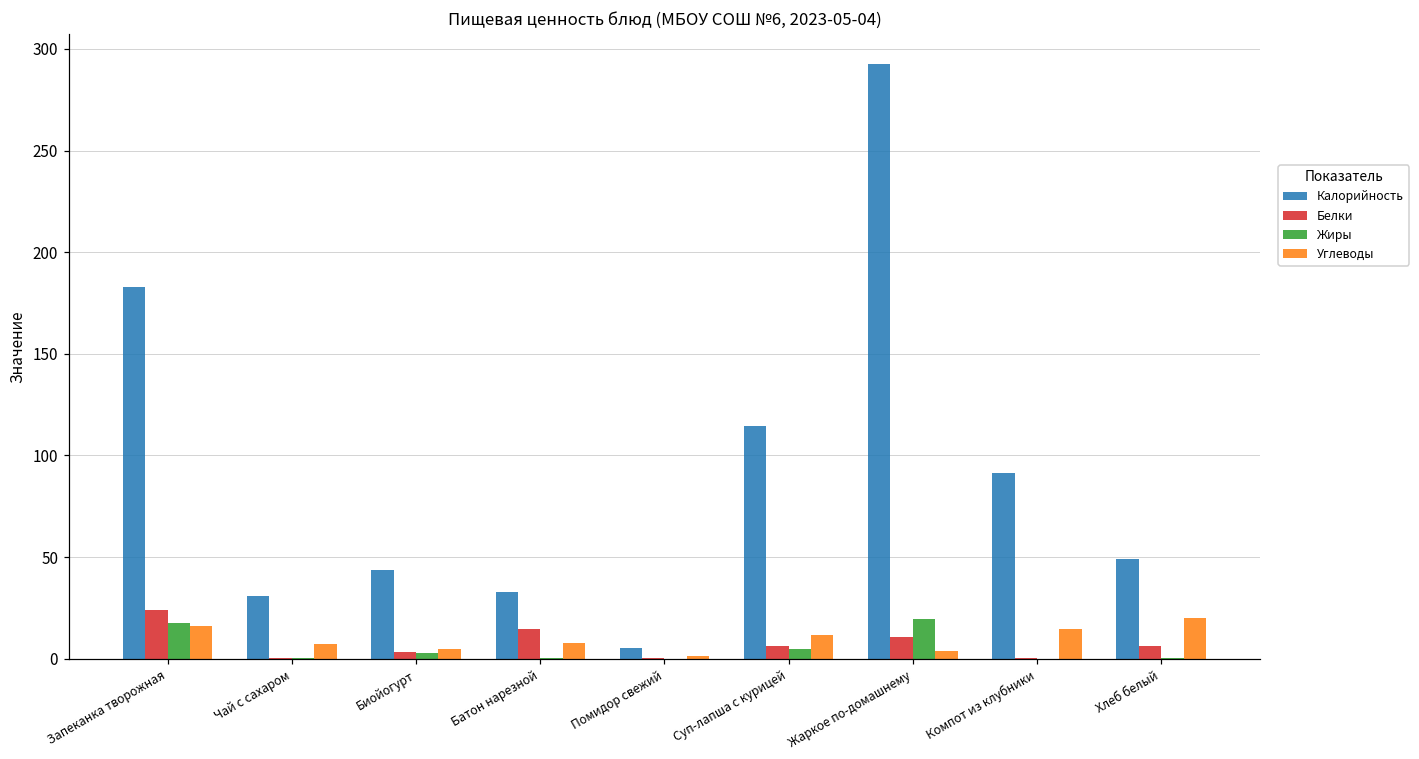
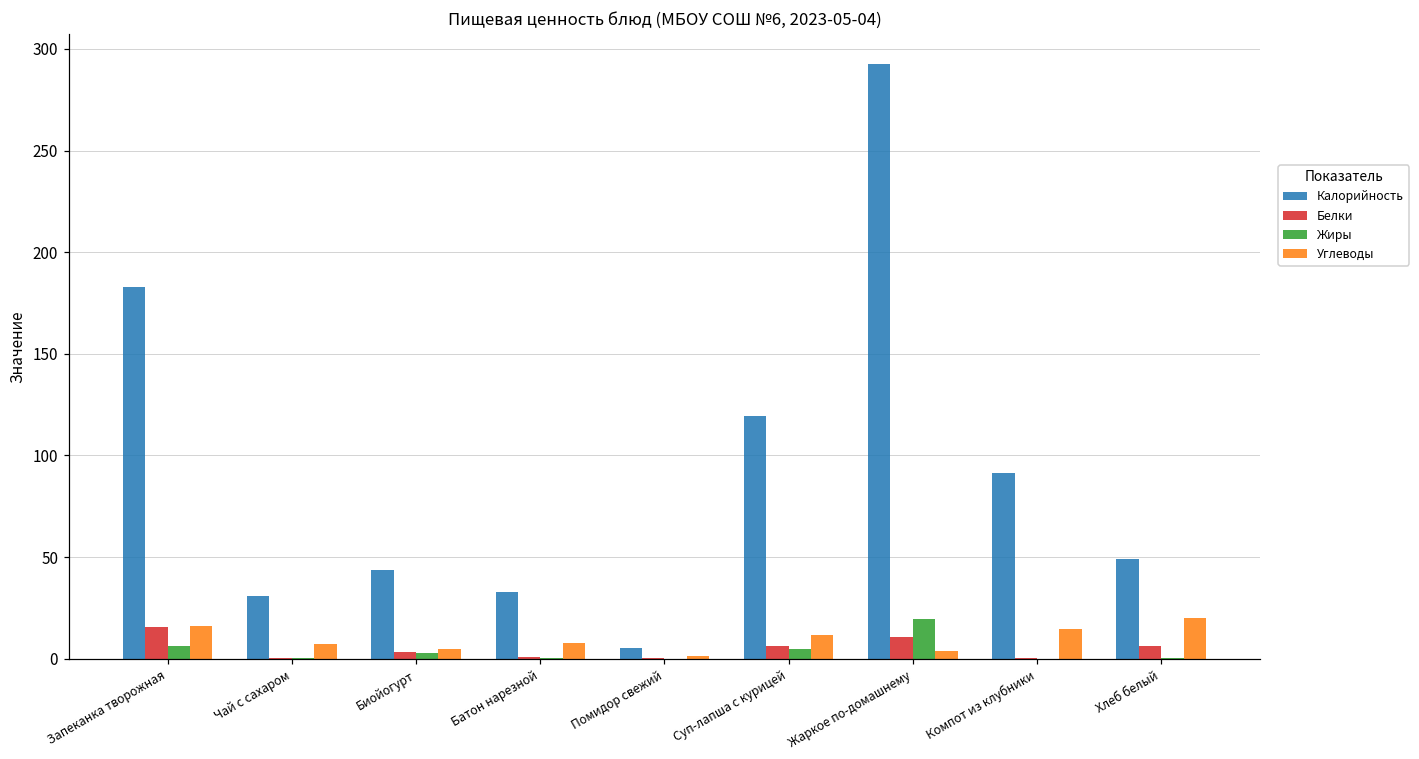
Белки, Запеканка творожная: 24 -> 16
Жиры, Запеканка творожная: 18 -> 6
Белки, Батон нарезной: 15 -> 1
Калорийность, Суп-лапша с курицей: 114 -> 119
